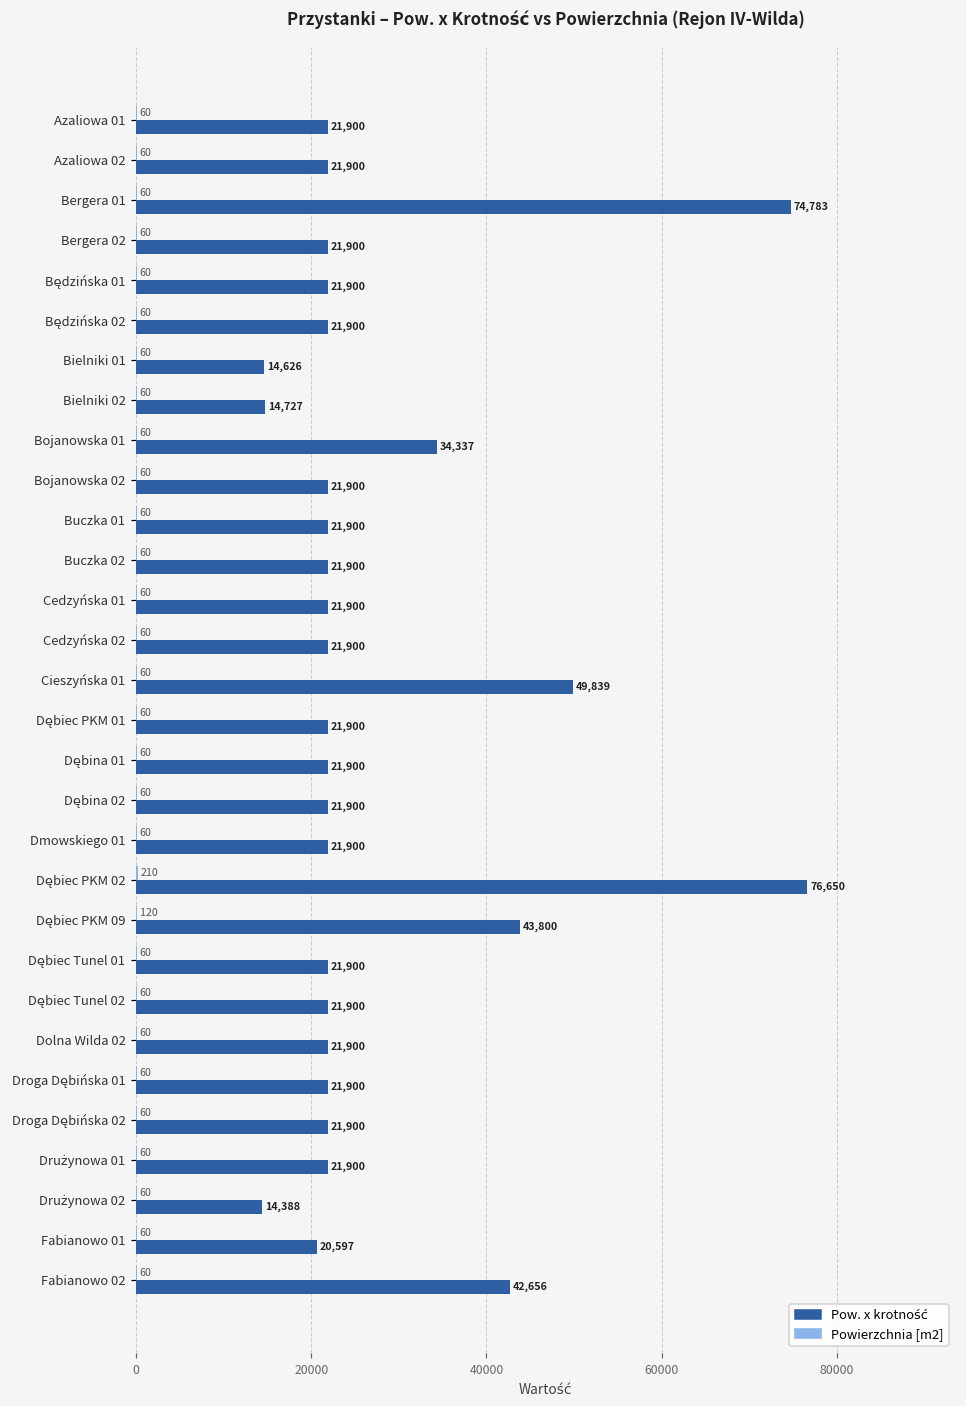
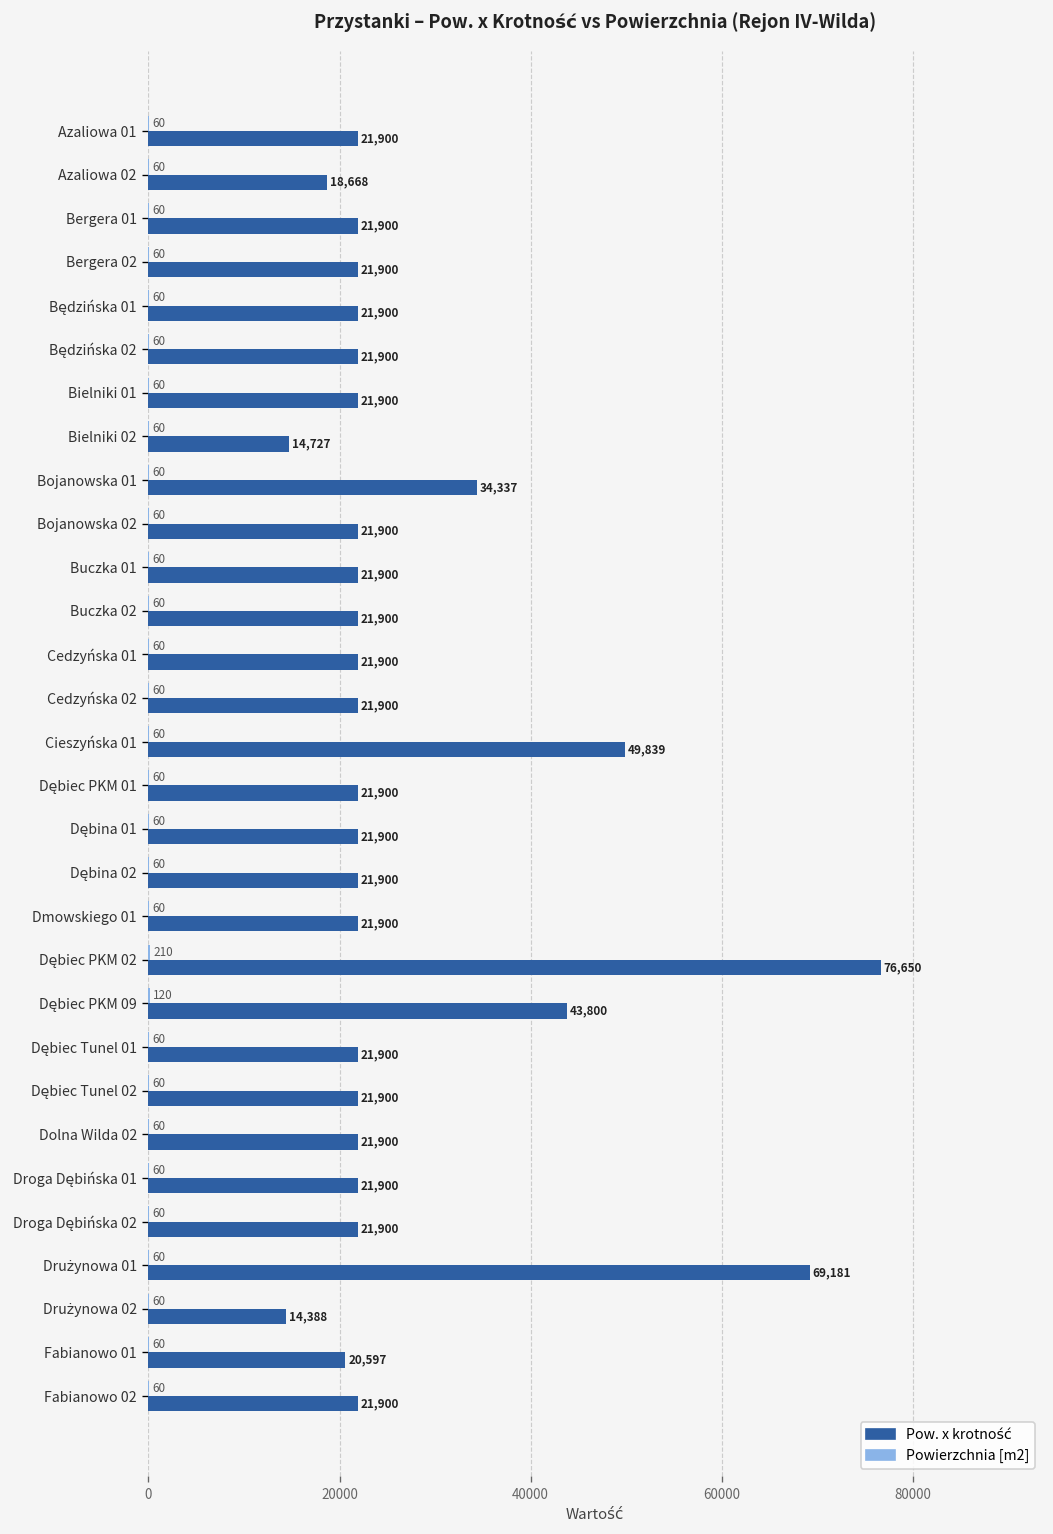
Pow. x krotność, Azaliowa 02: 21,900 -> 18,668
Pow. x krotność, Bergera 01: 74,783 -> 21,900
Pow. x krotność, Bielniki 01: 14,626 -> 21,900
Pow. x krotność, Drużynowa 01: 21,900 -> 69,181
Pow. x krotność, Fabianowo 02: 42,656 -> 21,900
